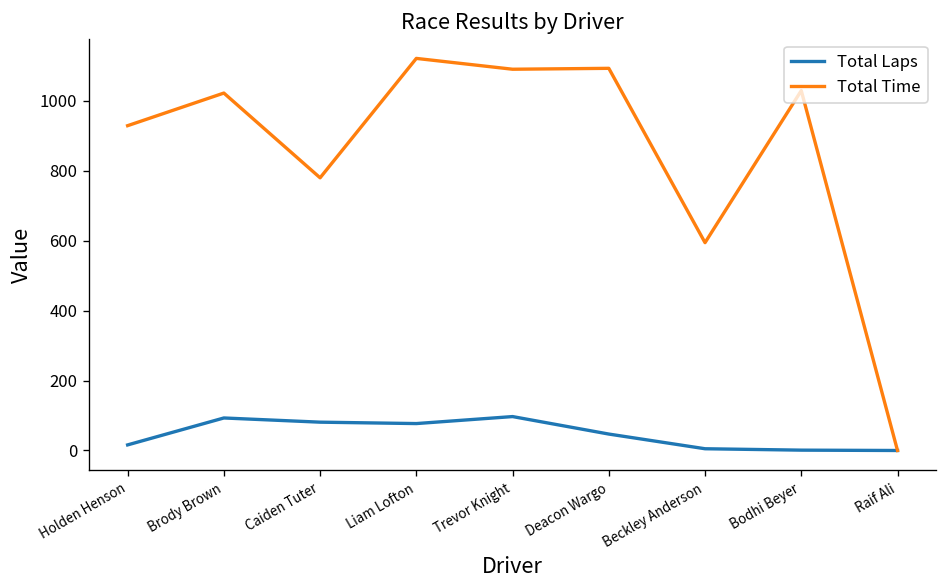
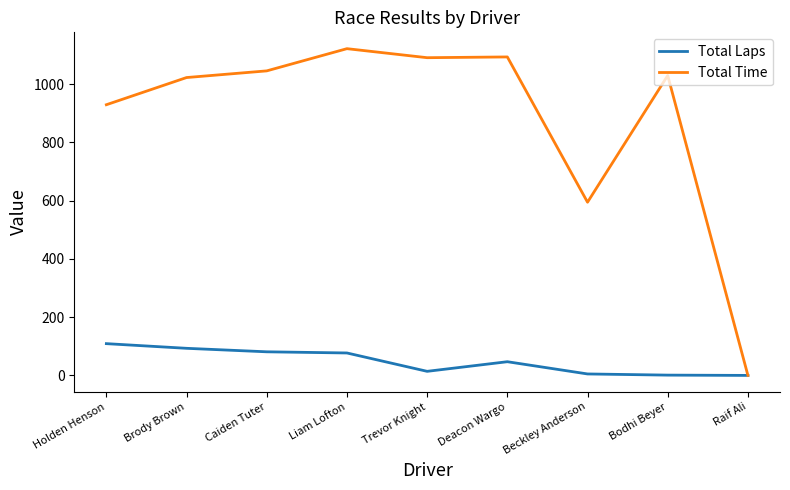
Total Laps, Holden Henson: 20 -> 110
Total Time, Caiden Tuter: 780 -> 1050
Total Laps, Trevor Knight: 100 -> 10
